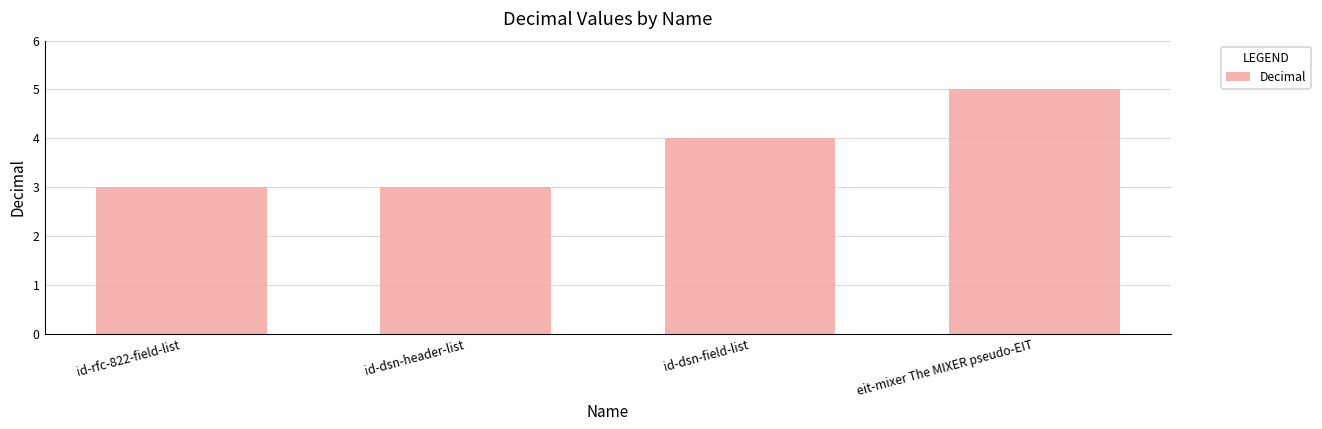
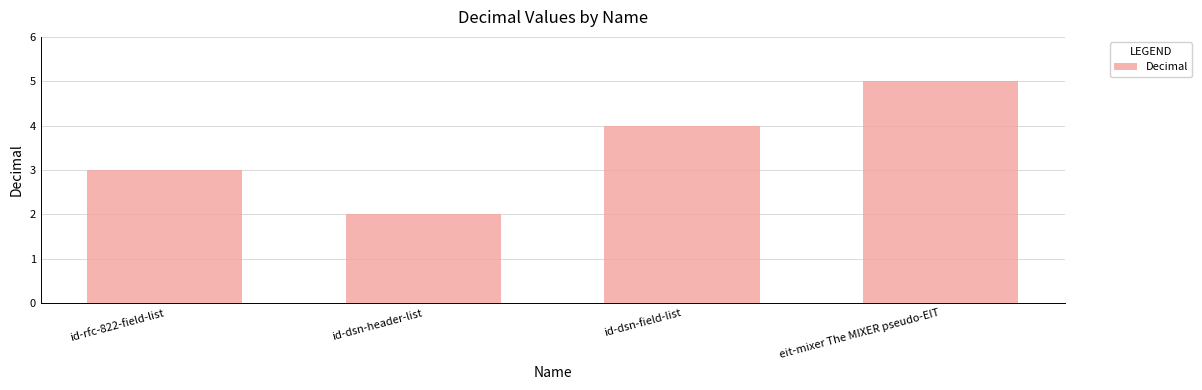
id-dsn-header-list: 3 -> 2
